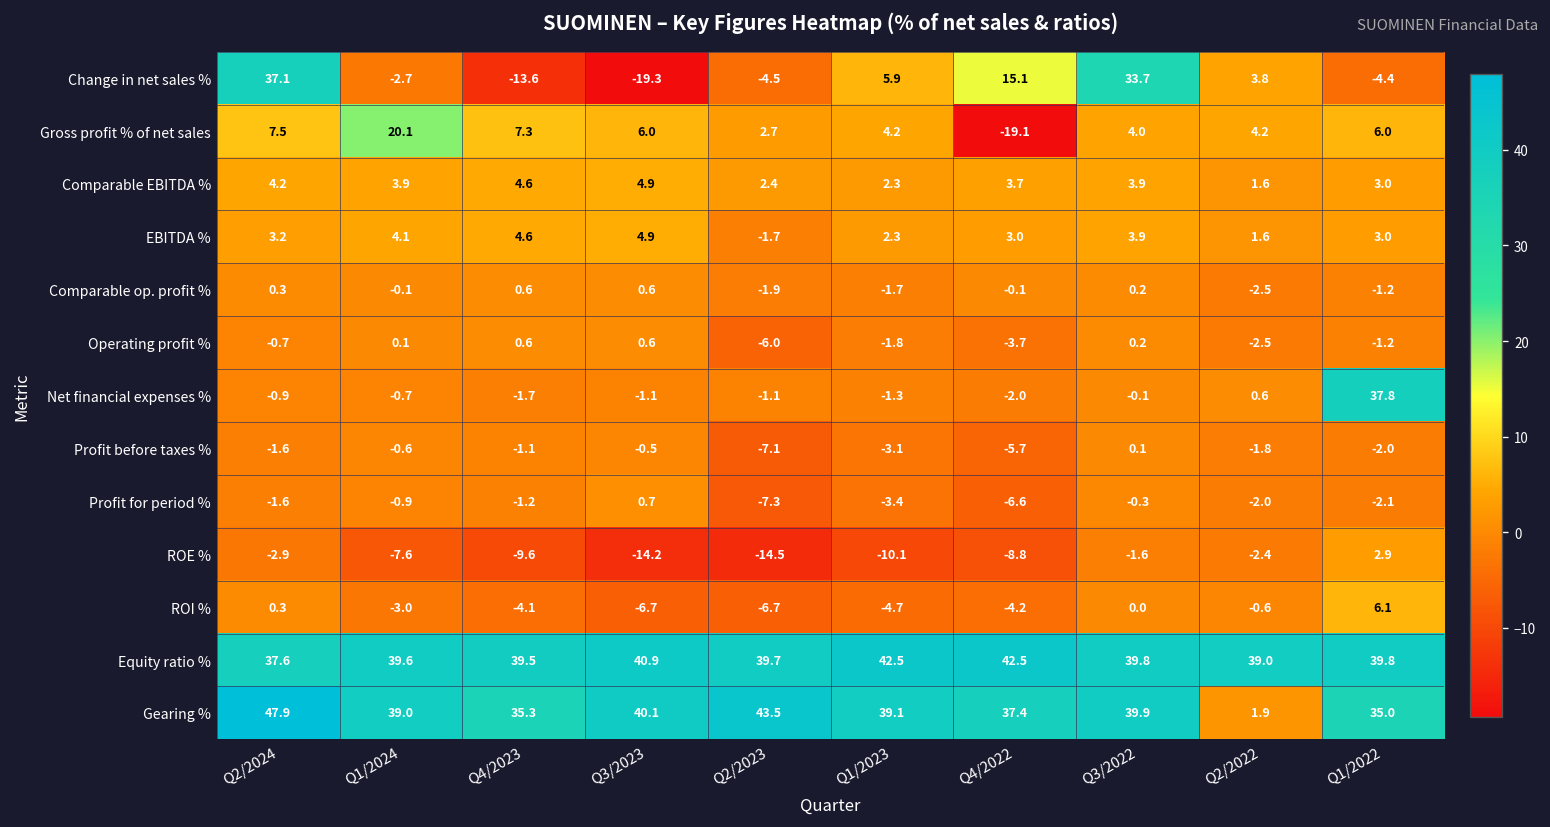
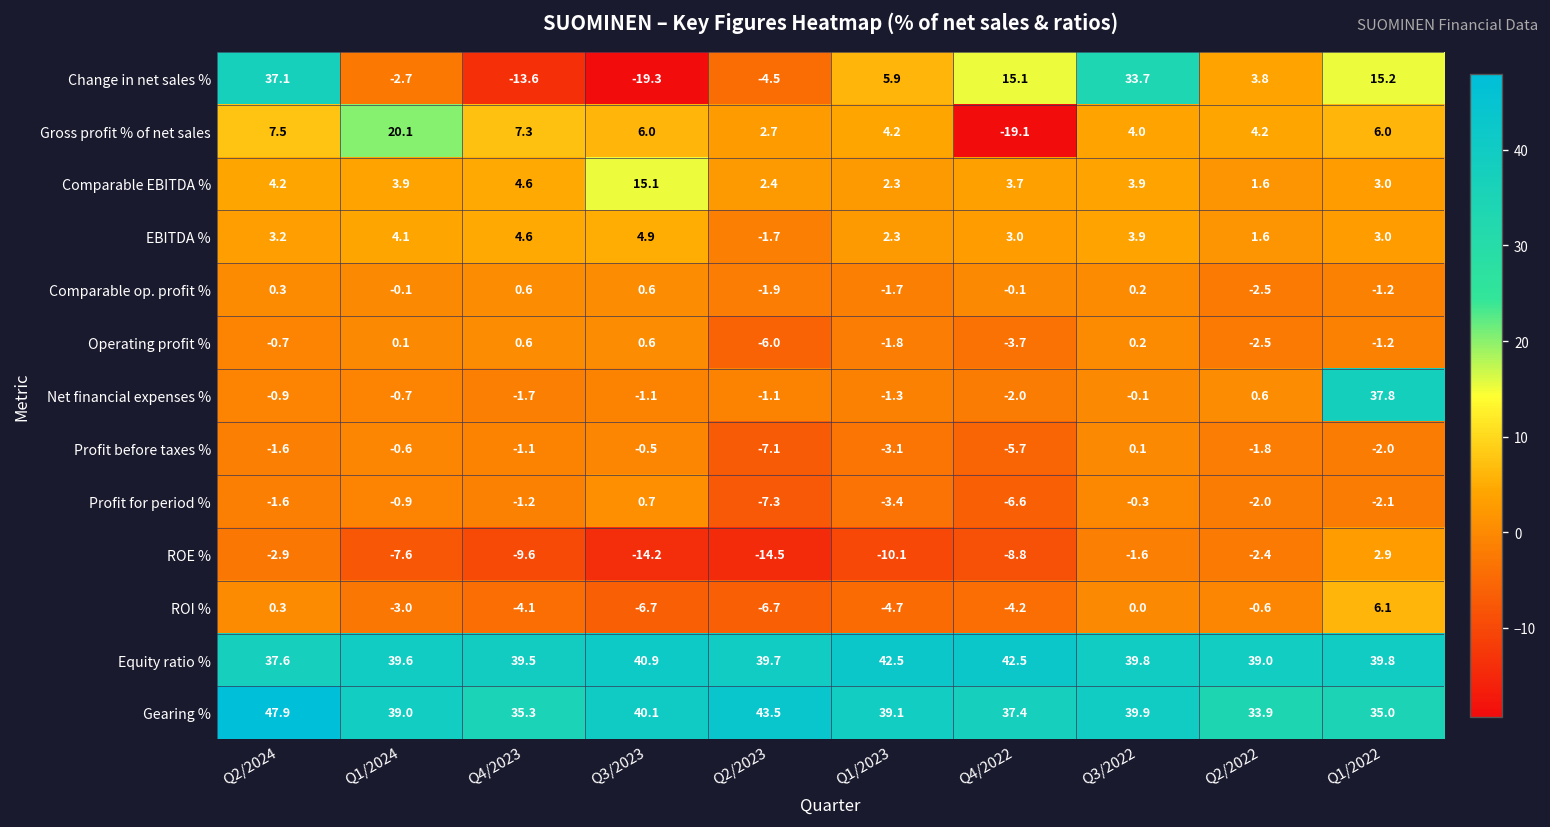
Change in net sales %, Q1/2022: -4.4 -> 15.2
Comparable EBITDA %, Q3/2023: 4.9 -> 15.1
Gearing %, Q2/2022: 1.9 -> 33.9
